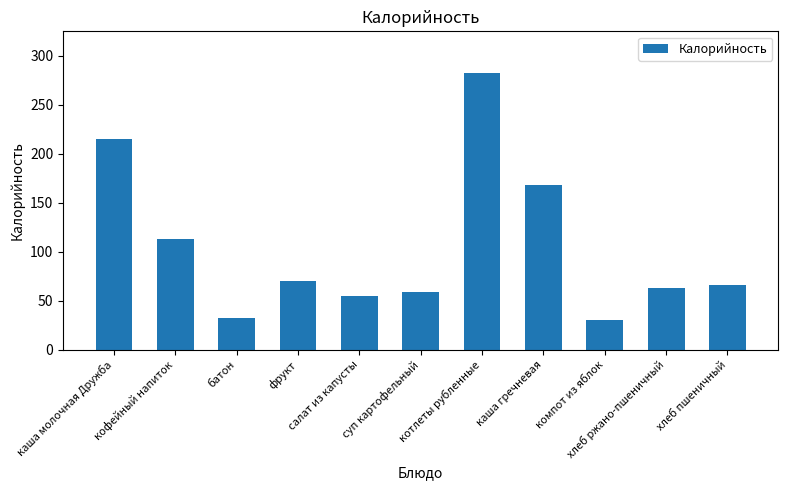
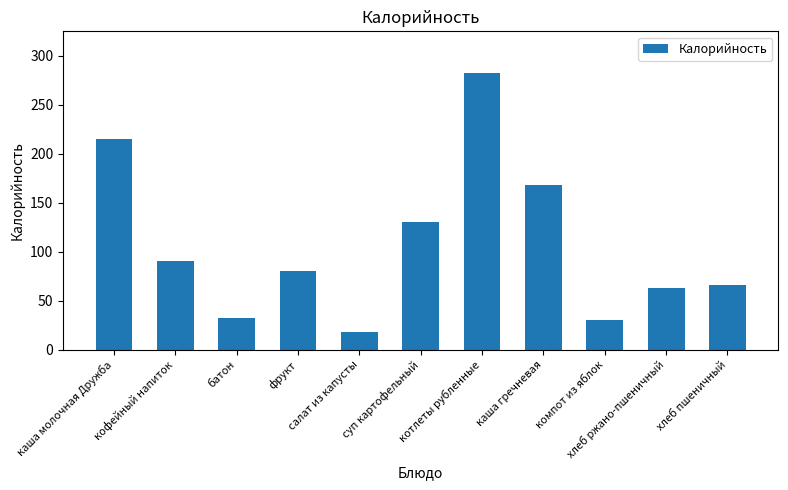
кофейный напиток: 110 -> 90
фрукт: 70 -> 80
салат из капусты: 60 -> 20
суп картофельный: 60 -> 130
